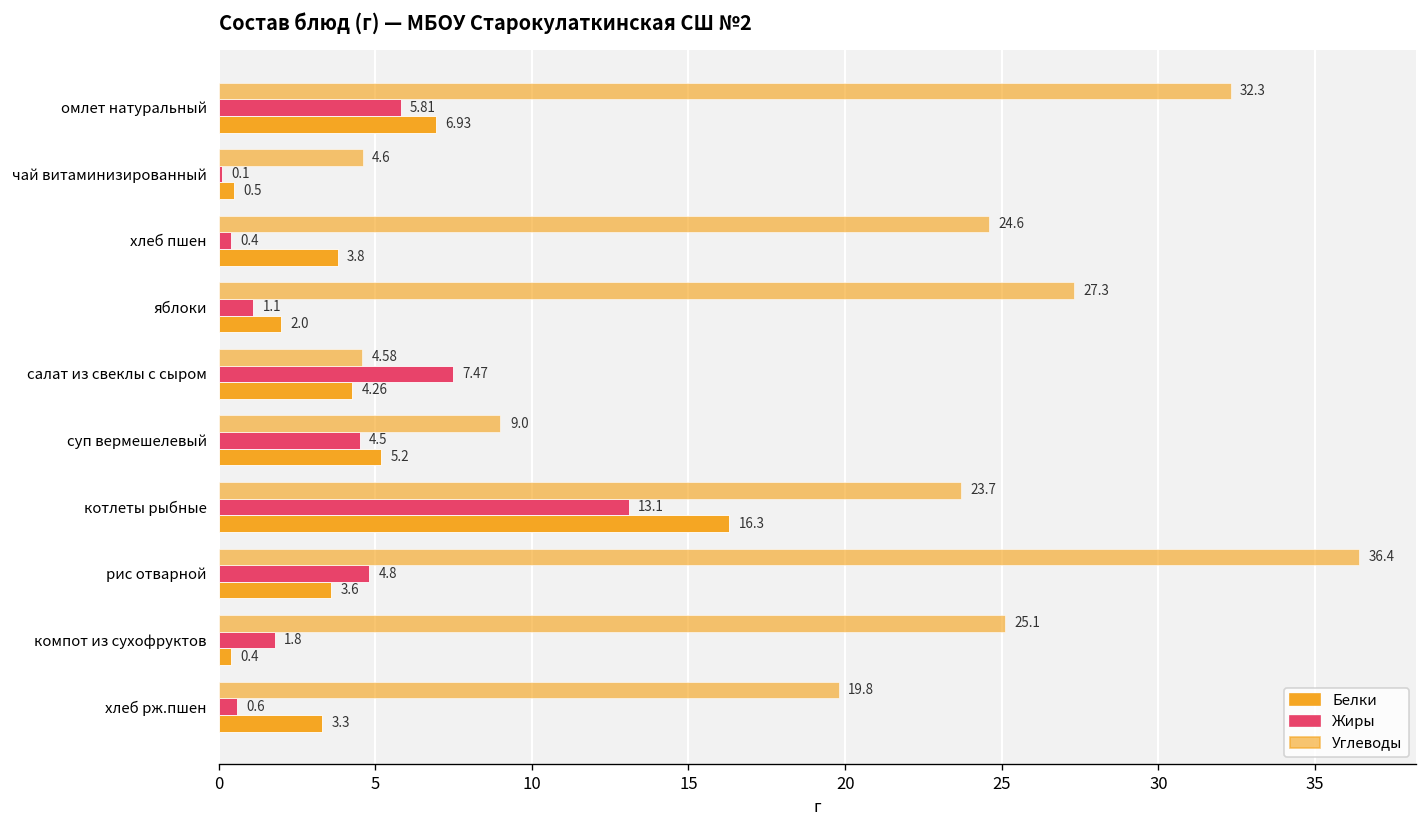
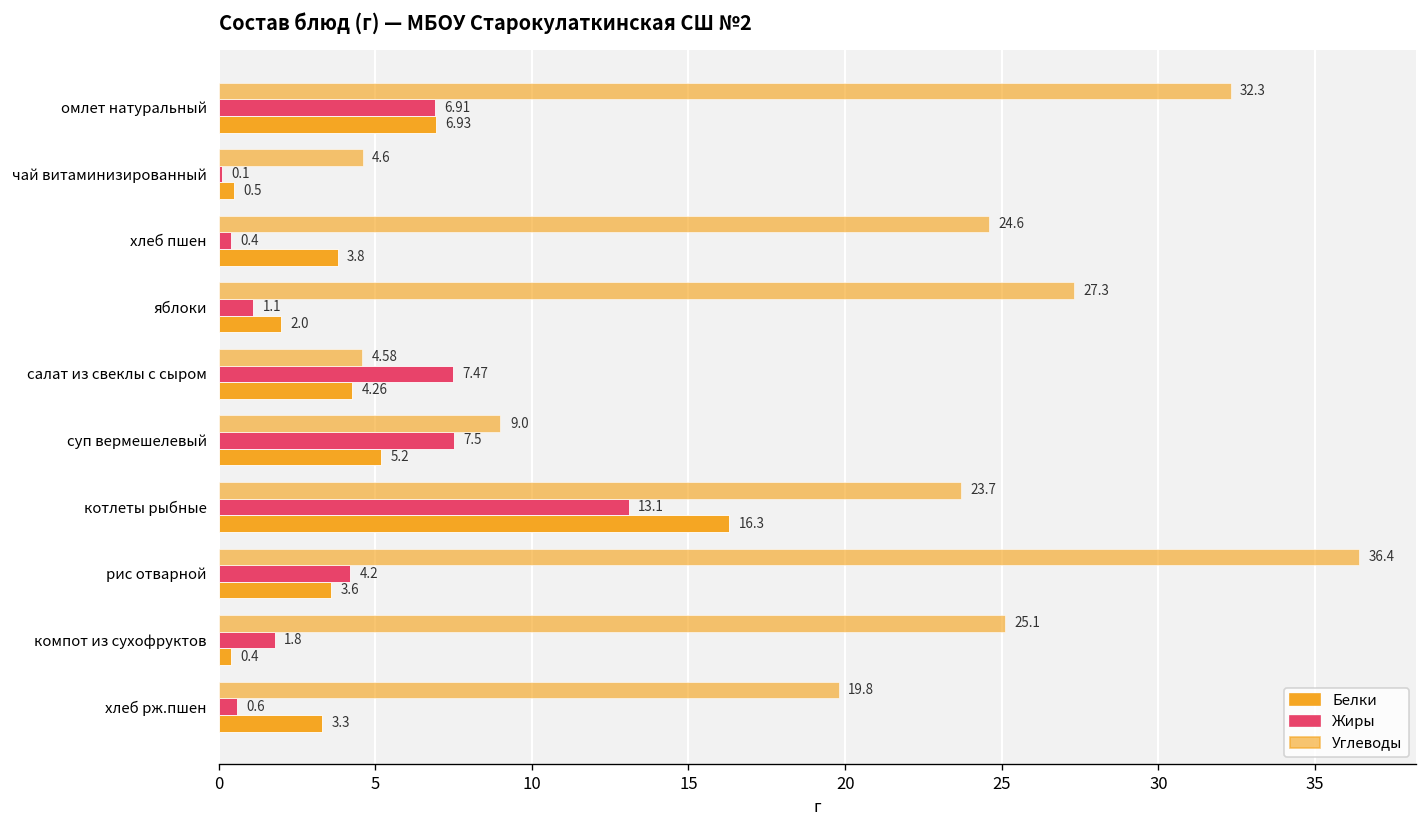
Жиры, омлет натуральный: 5.81 -> 6.91
Жиры, суп вермешелевый: 4.5 -> 7.5
Жиры, рис отварной: 4.8 -> 4.2
